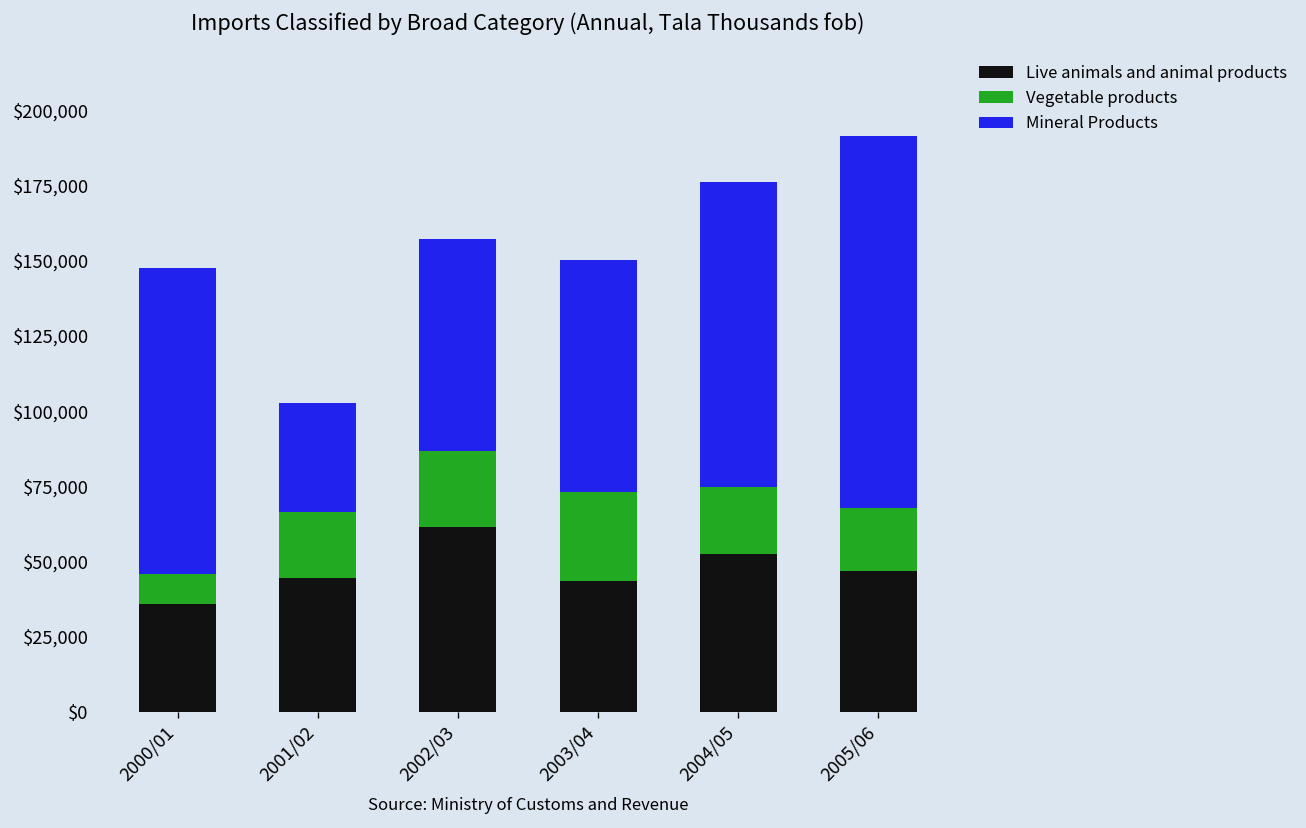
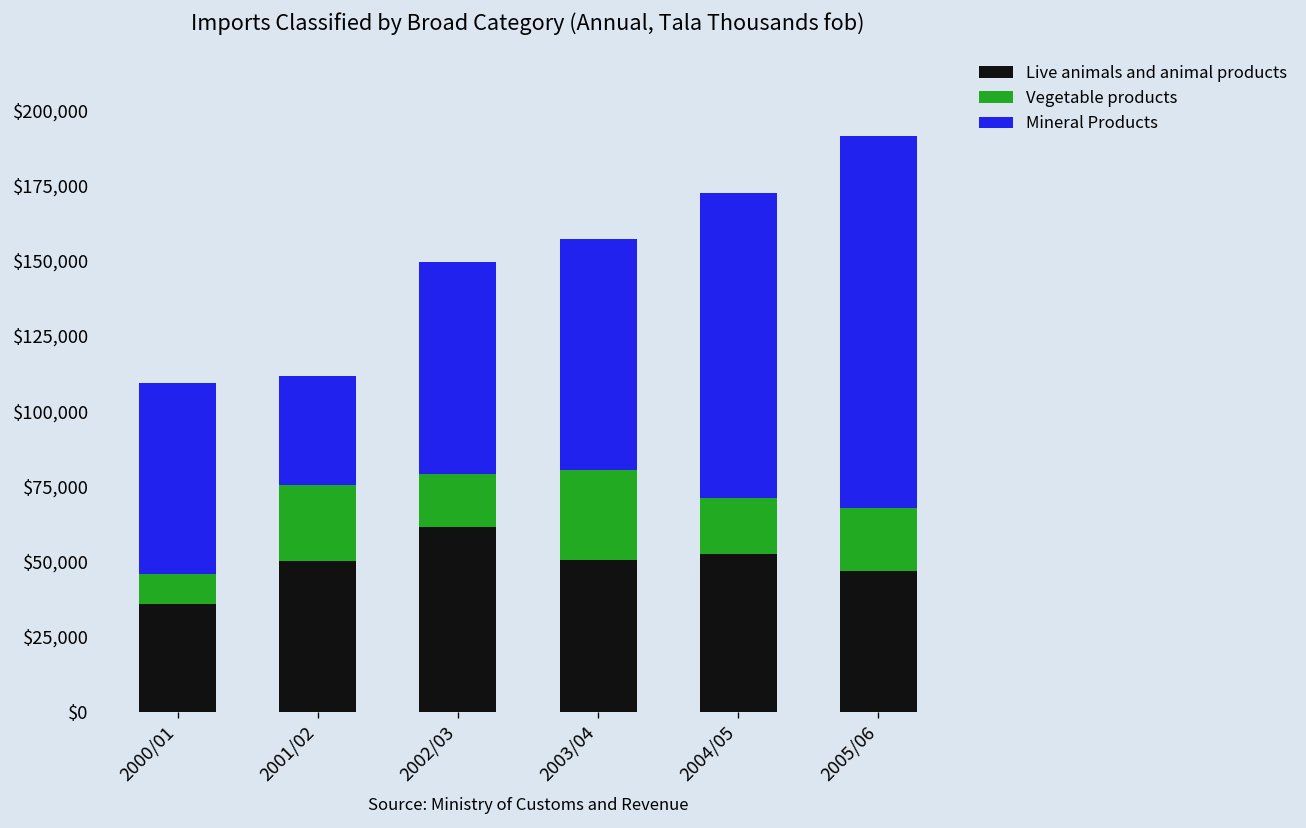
Mineral Products, 2000/01: $102,000 -> $64,000
Live animals and animal products, 2001/02: $45,000 -> $50,000
Vegetable products, 2001/02: $22,000 -> $25,000
Vegetable products, 2002/03: $25,000 -> $18,000
Live animals and animal products, 2003/04: $43,000 -> $51,000
Vegetable products, 2004/05: $22,000 -> $19,000
